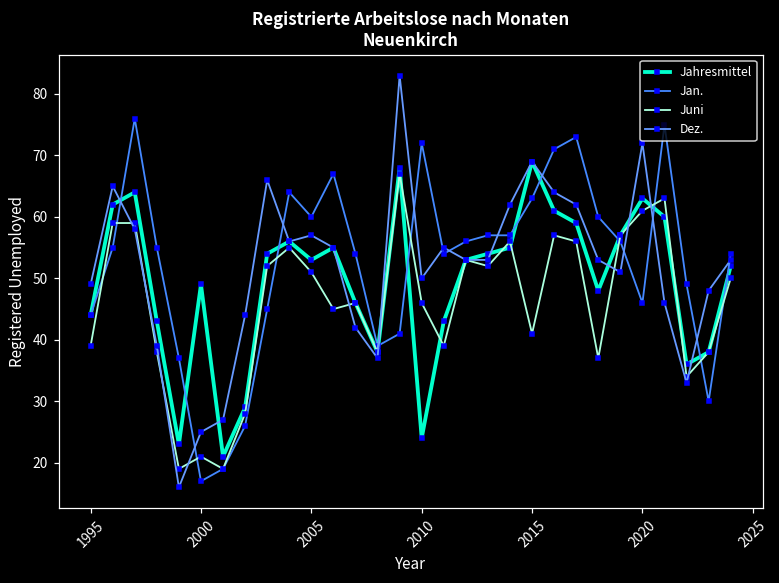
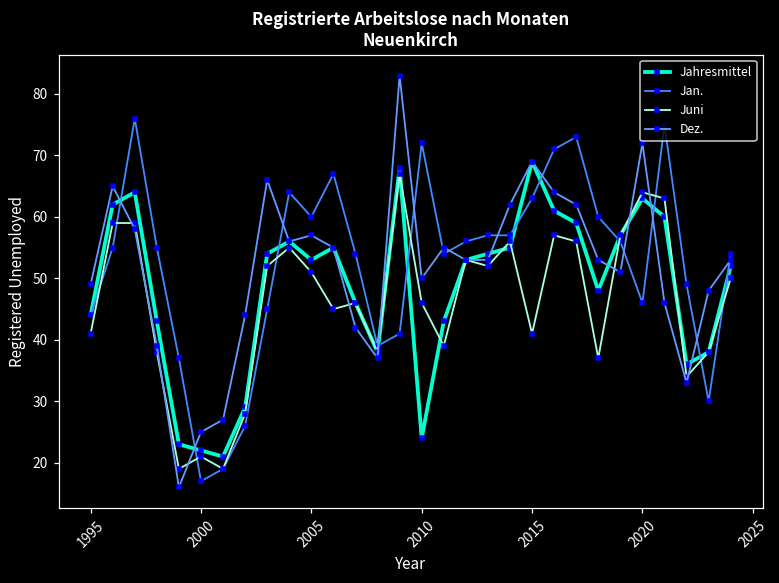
Juni, 1995: 39 -> 41
Jahresmittel, 2000: 49 -> 22
Juni, 2020: 61 -> 64
